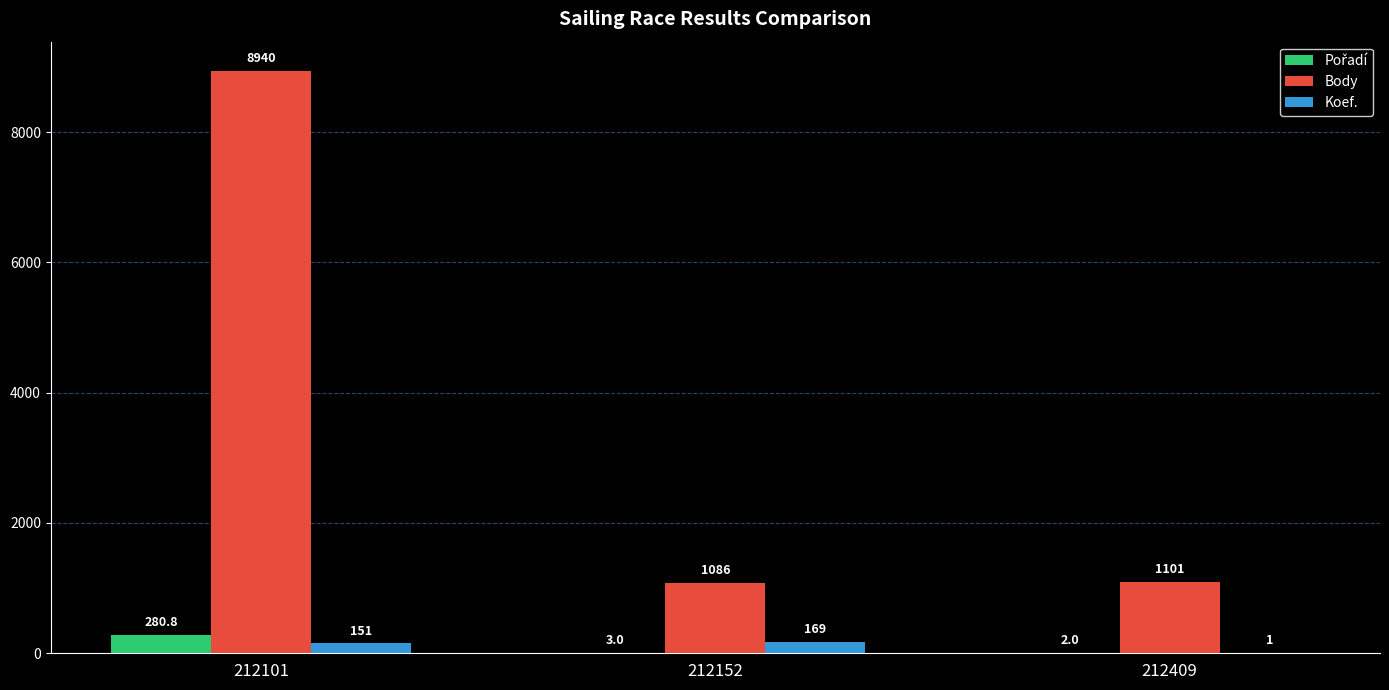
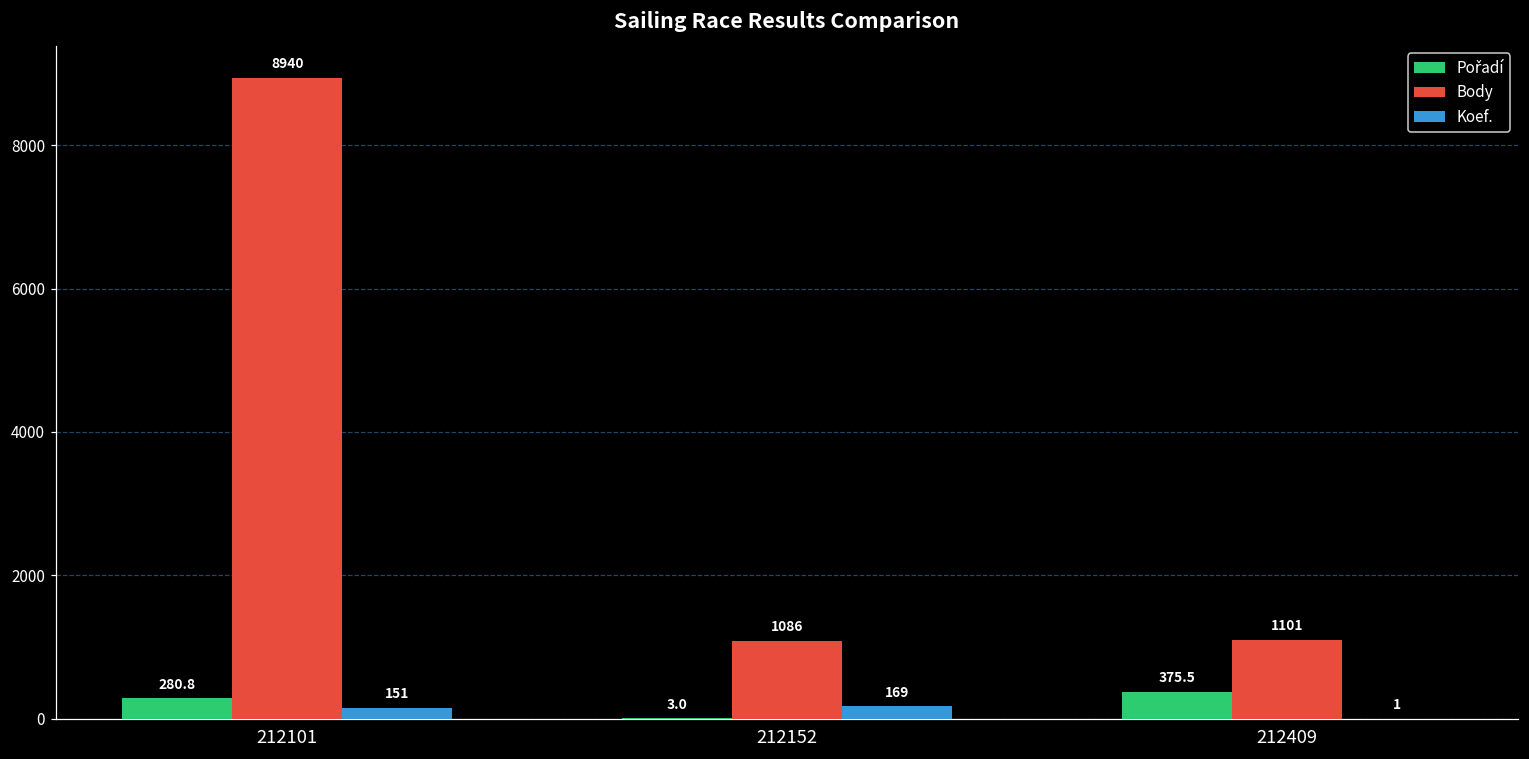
Pořadí, 212409: 2.0 -> 375.5
